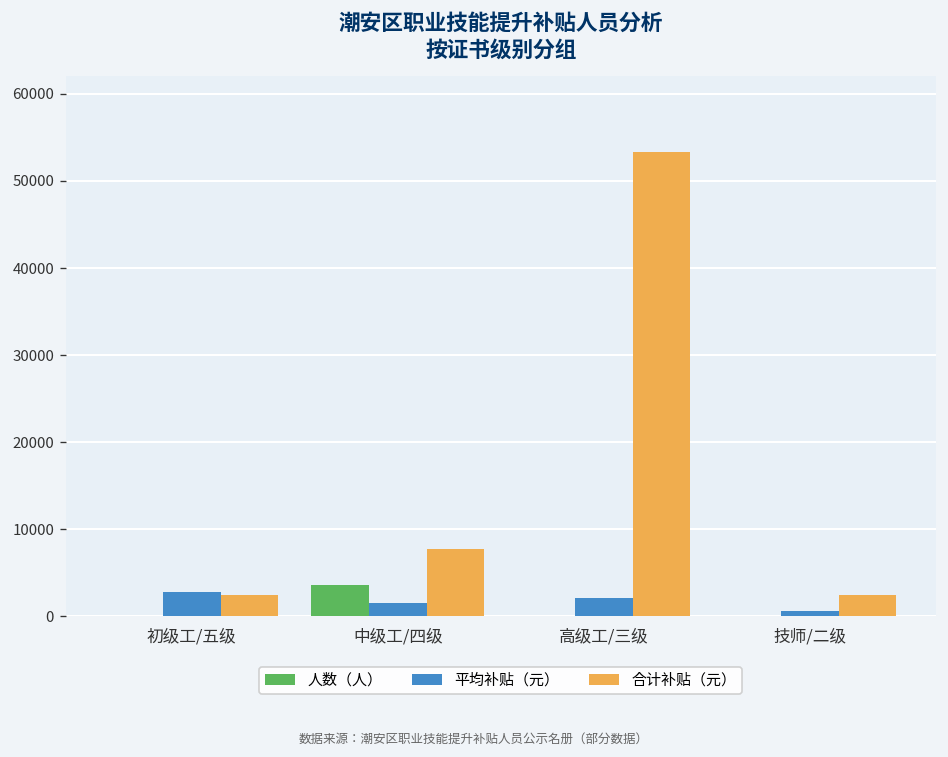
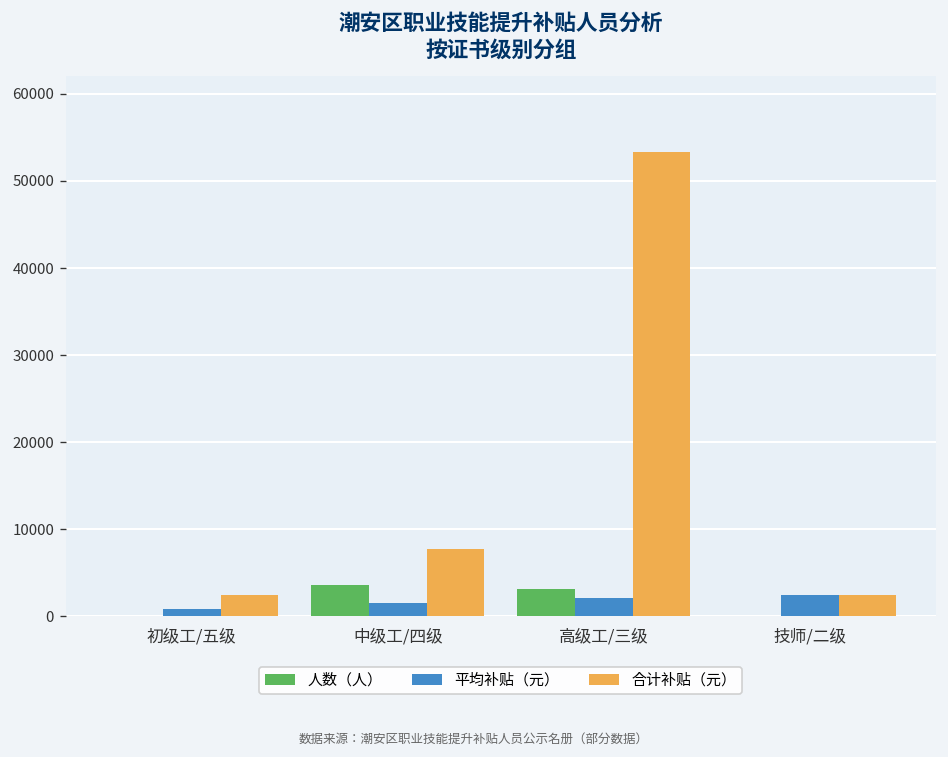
平均补贴（元）, 初级工/五级: 3000 -> 1000
人数（人）, 高级工/三级: 0 -> 3000
平均补贴（元）, 技师/二级: 1000 -> 3000
